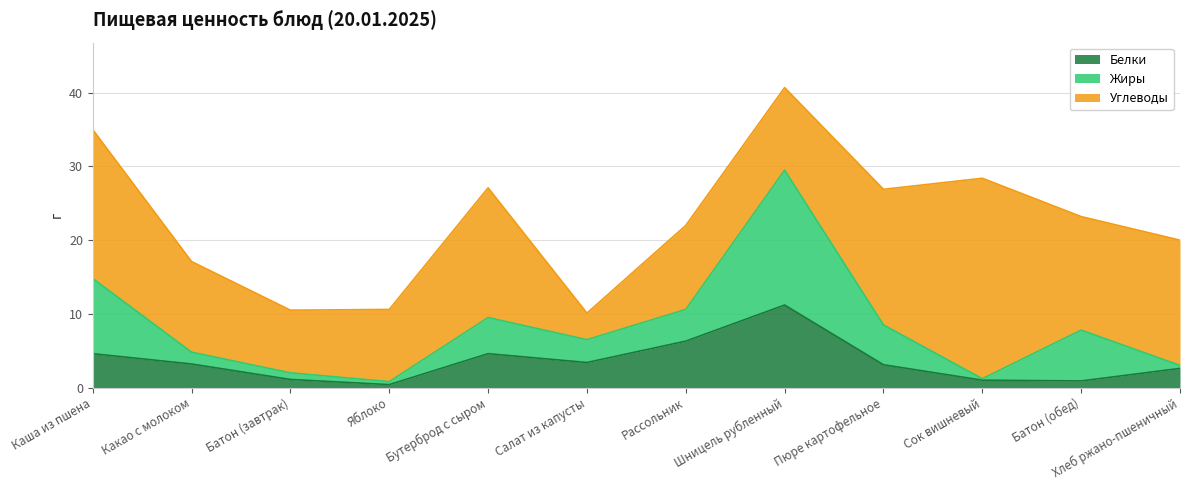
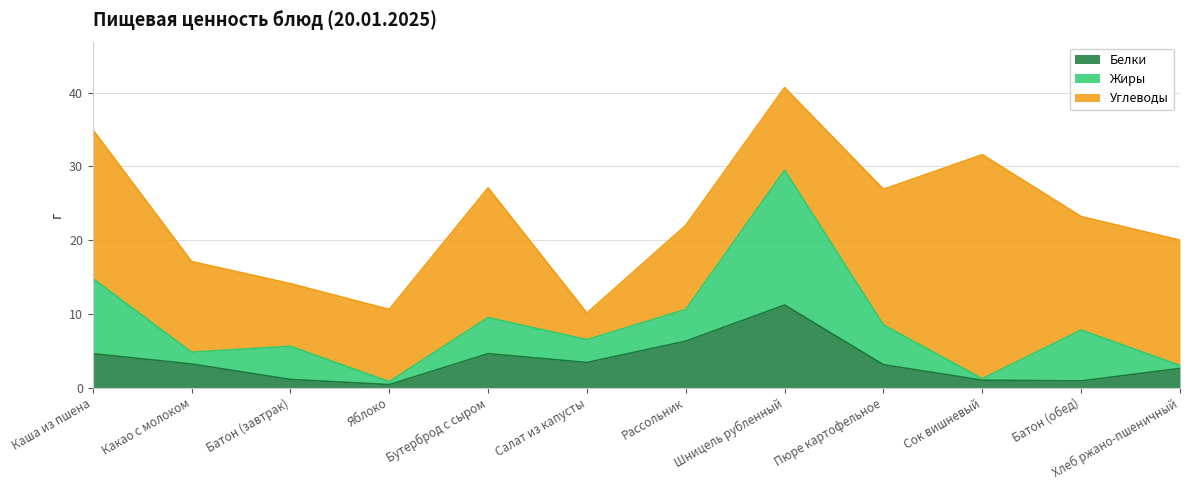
Жиры, Батон (завтрак): 1 -> 5
Углеводы, Сок вишневый: 27 -> 30
